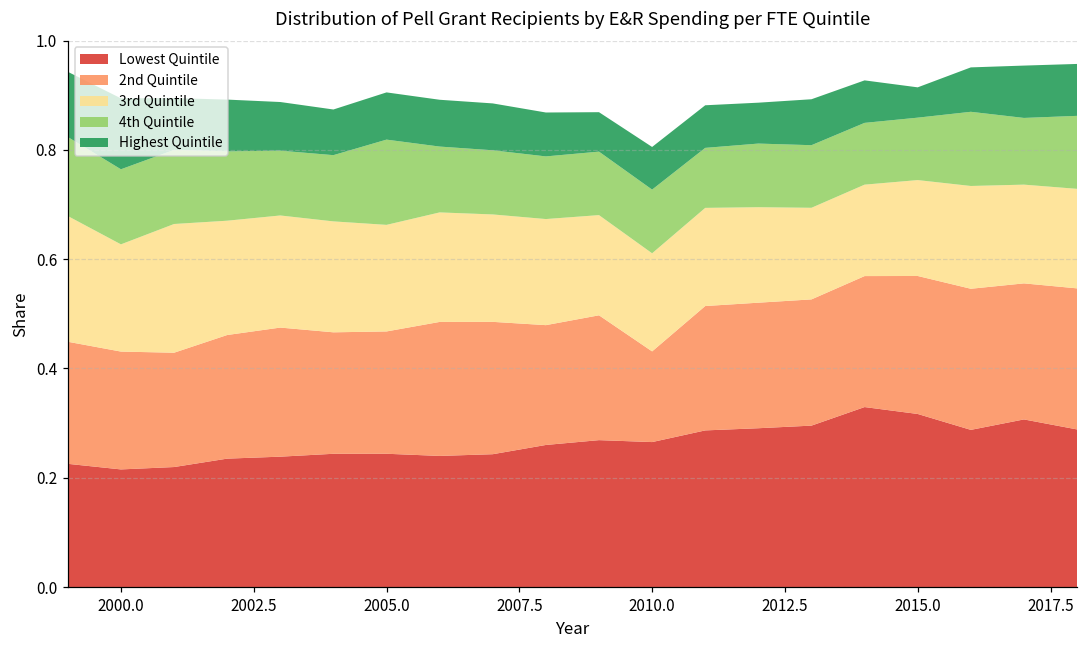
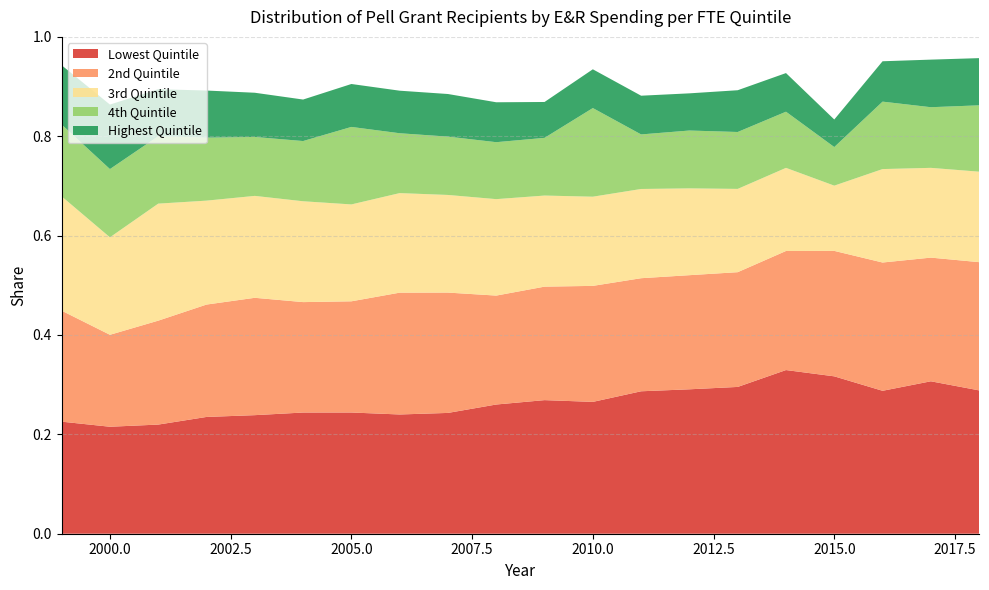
2nd Quintile, 2000.0: 0.22 -> 0.19
2nd Quintile, 2010.0: 0.17 -> 0.23
4th Quintile, 2010.0: 0.12 -> 0.18
3rd Quintile, 2015.0: 0.18 -> 0.13
4th Quintile, 2015.0: 0.11 -> 0.08
